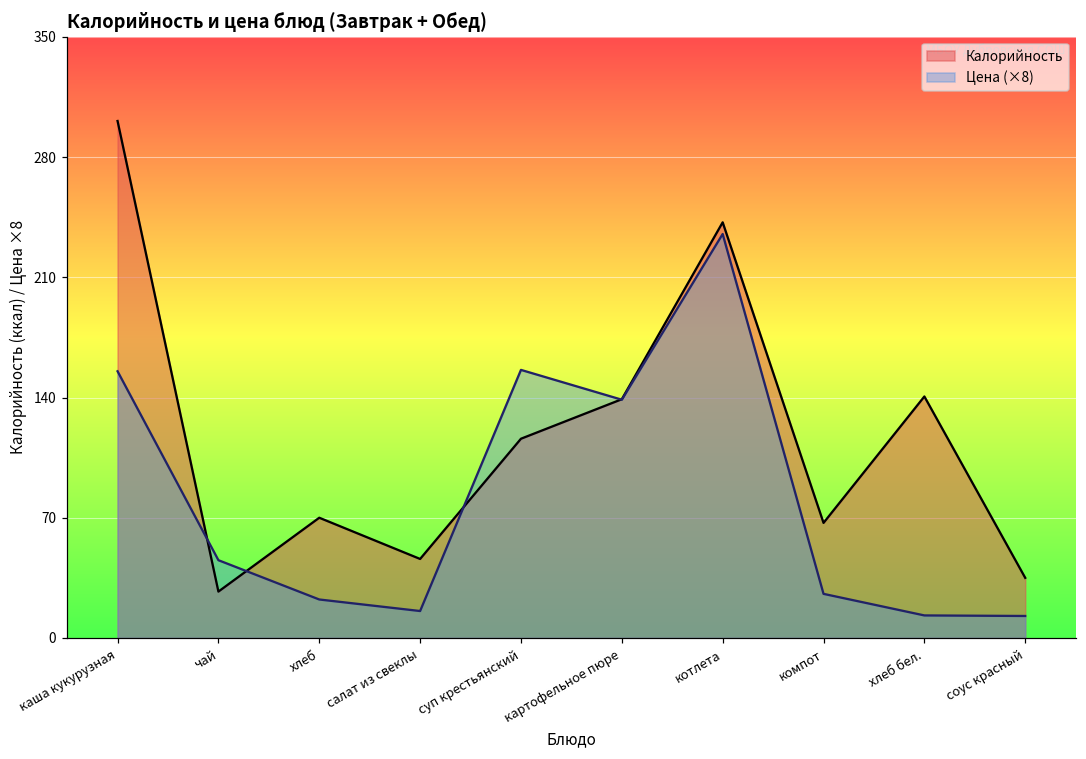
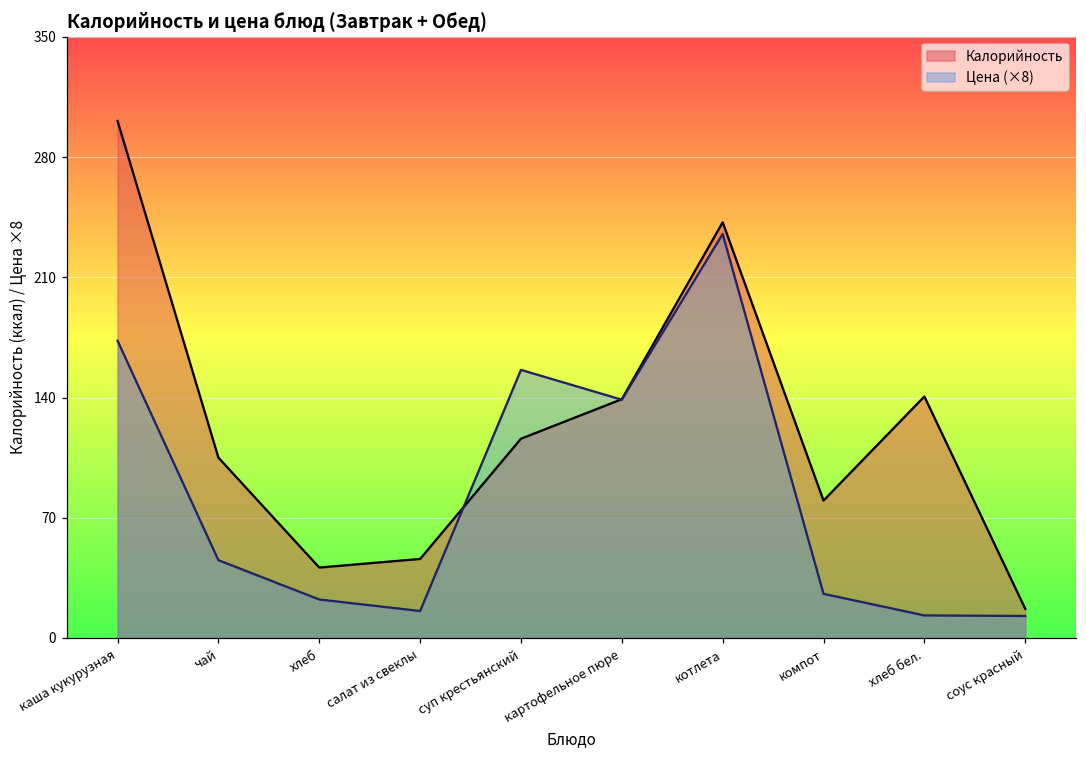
Цена (×8), каша кукурузная: 155 -> 173
Калорийность, чай: 27 -> 105
Калорийность, хлеб: 70 -> 41
Калорийность, компот: 67 -> 80
Калорийность, соус красный: 35 -> 17
